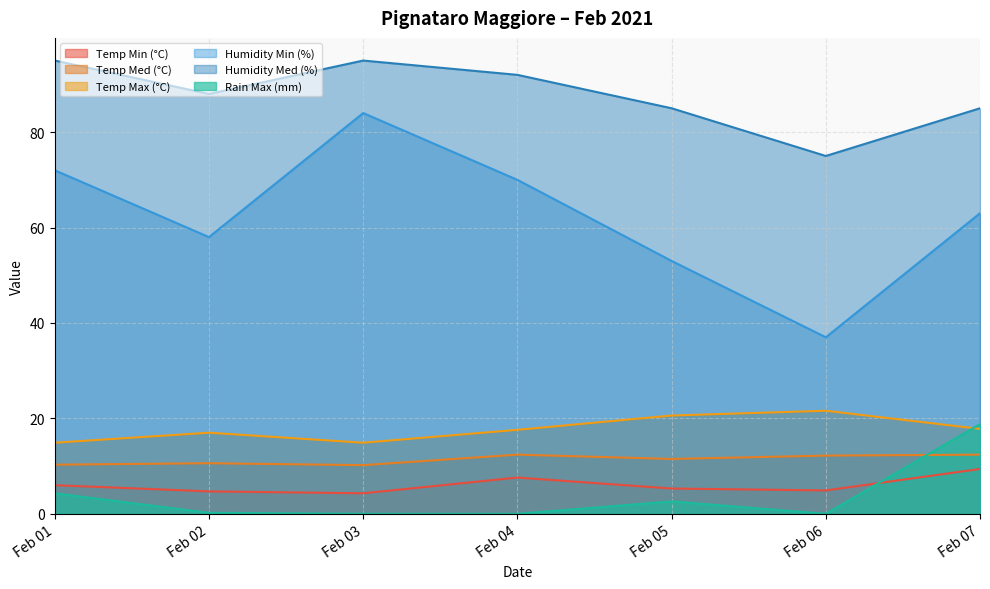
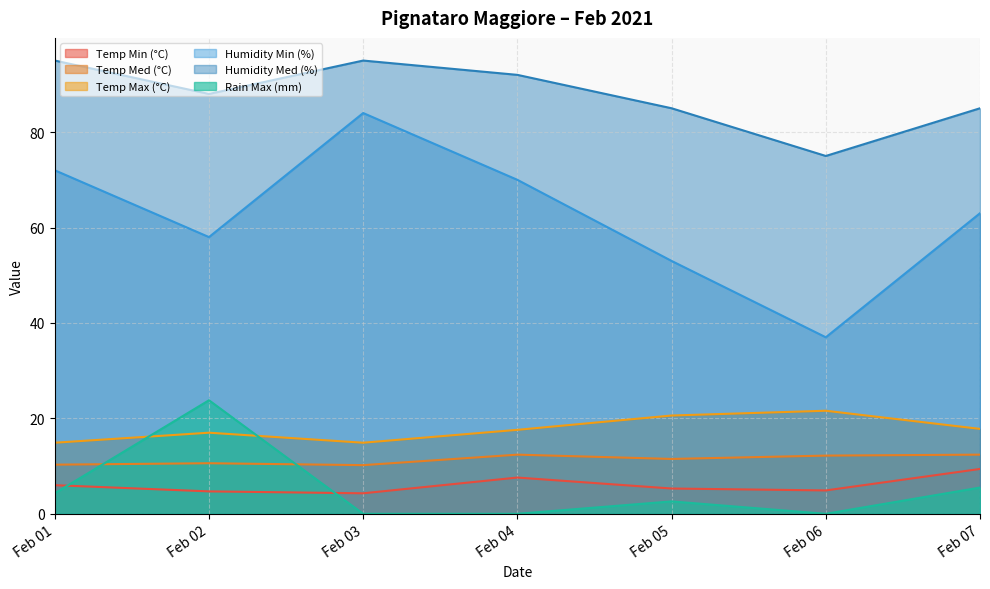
Rain Max (mm), Feb 02: 0 -> 24
Rain Max (mm), Feb 07: 19 -> 6
